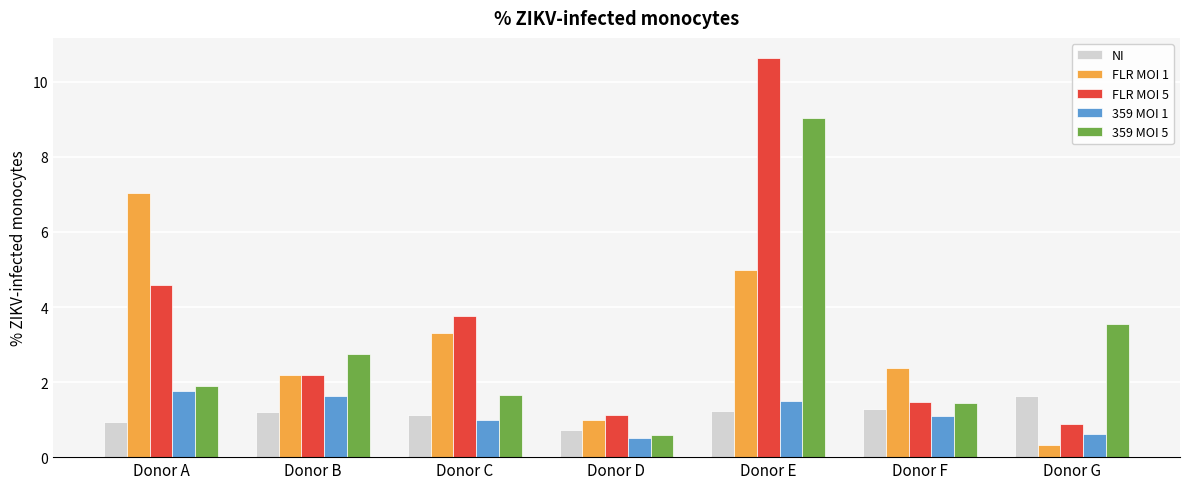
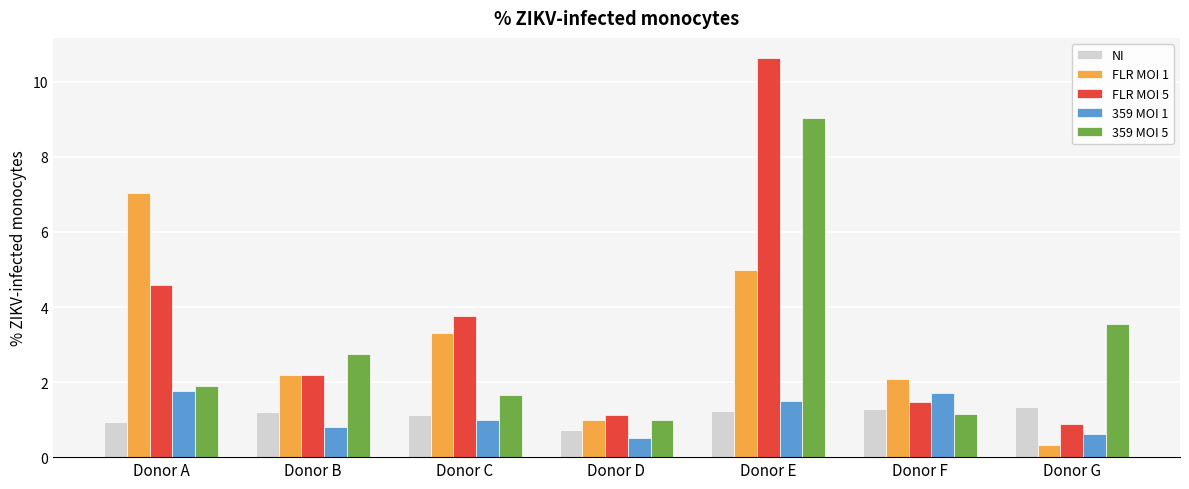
359 MOI 1, Donor B: 1.6 -> 0.8
359 MOI 5, Donor D: 0.6 -> 1.0
FLR MOI 1, Donor F: 2.4 -> 2.1
359 MOI 1, Donor F: 1.1 -> 1.7
359 MOI 5, Donor F: 1.5 -> 1.2
NI, Donor G: 1.6 -> 1.3
